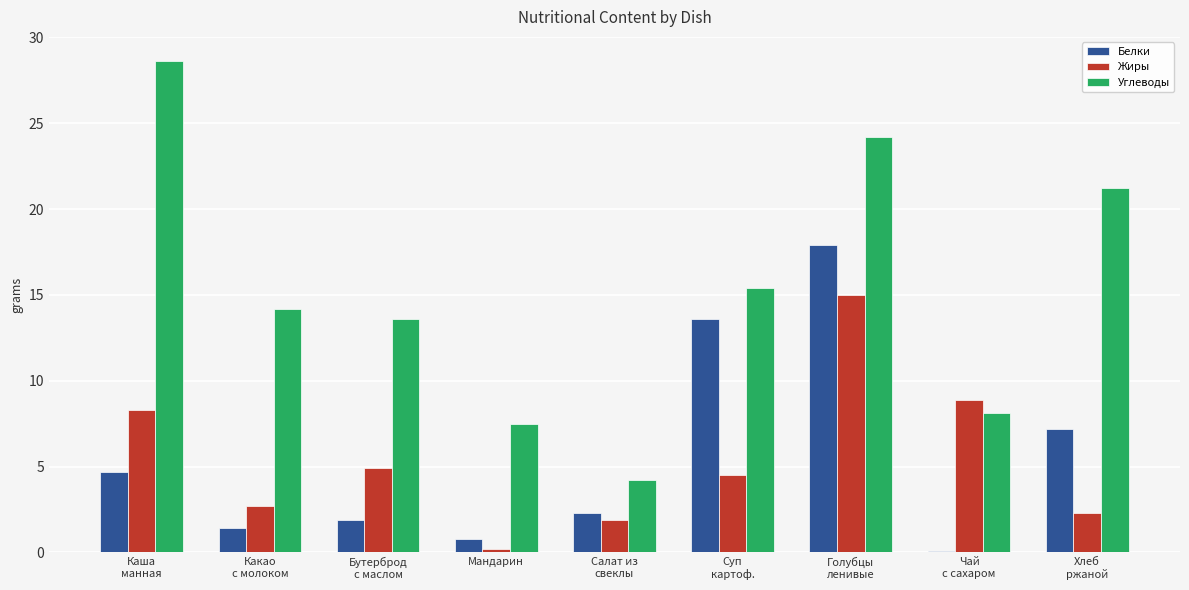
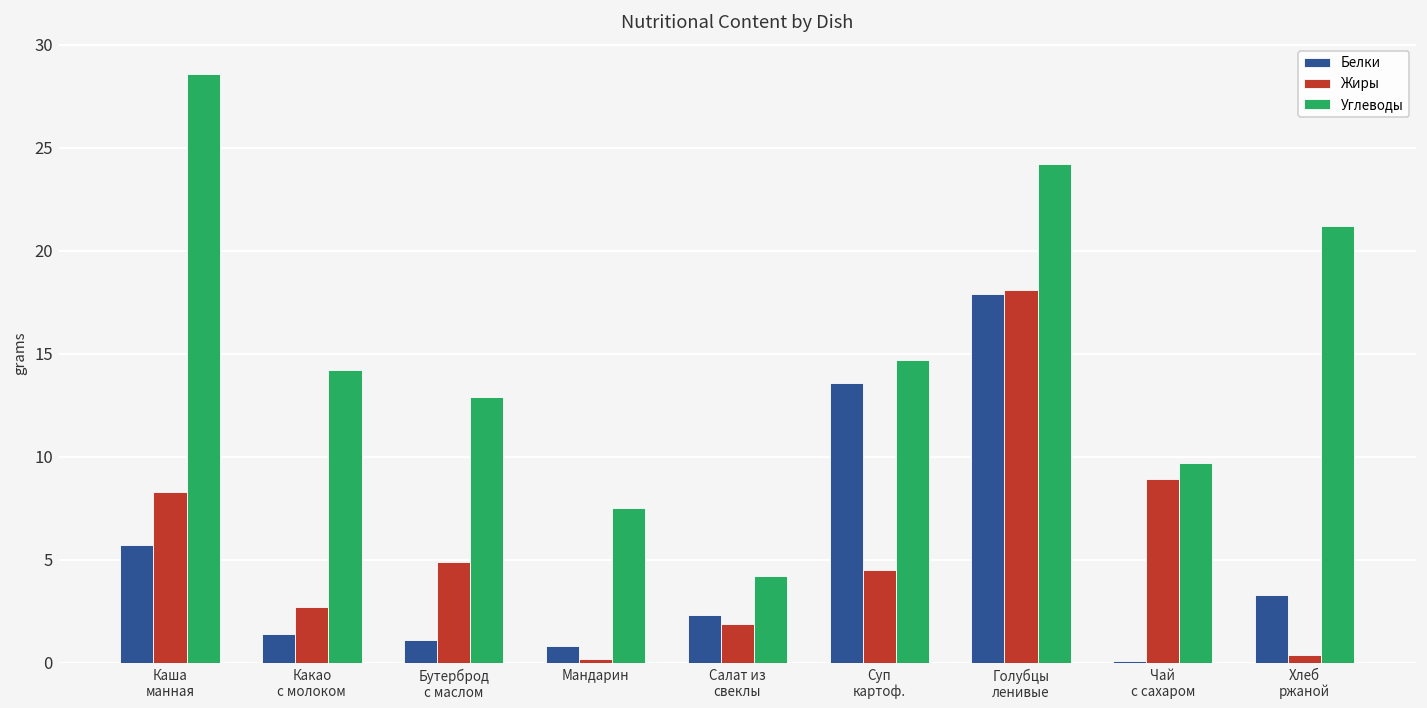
Белки, Каша манная: 4.7 -> 5.7
Белки, Бутерброд с маслом: 1.9 -> 1.1
Углеводы, Бутерброд с маслом: 13.6 -> 12.9
Углеводы, Суп картоф.: 15.4 -> 14.7
Жиры, Голубцы ленивые: 15.0 -> 18.1
Углеводы, Чай с сахаром: 8.1 -> 9.7
Белки, Хлеб ржаной: 7.2 -> 3.3
Жиры, Хлеб ржаной: 2.3 -> 0.4
